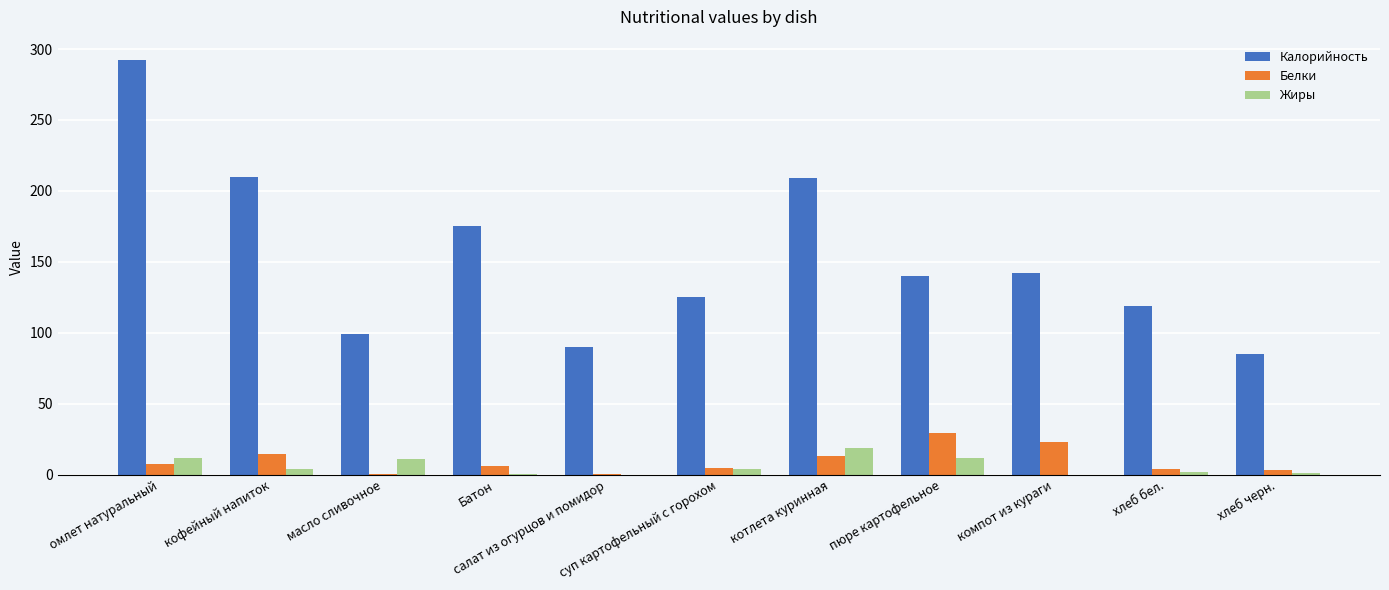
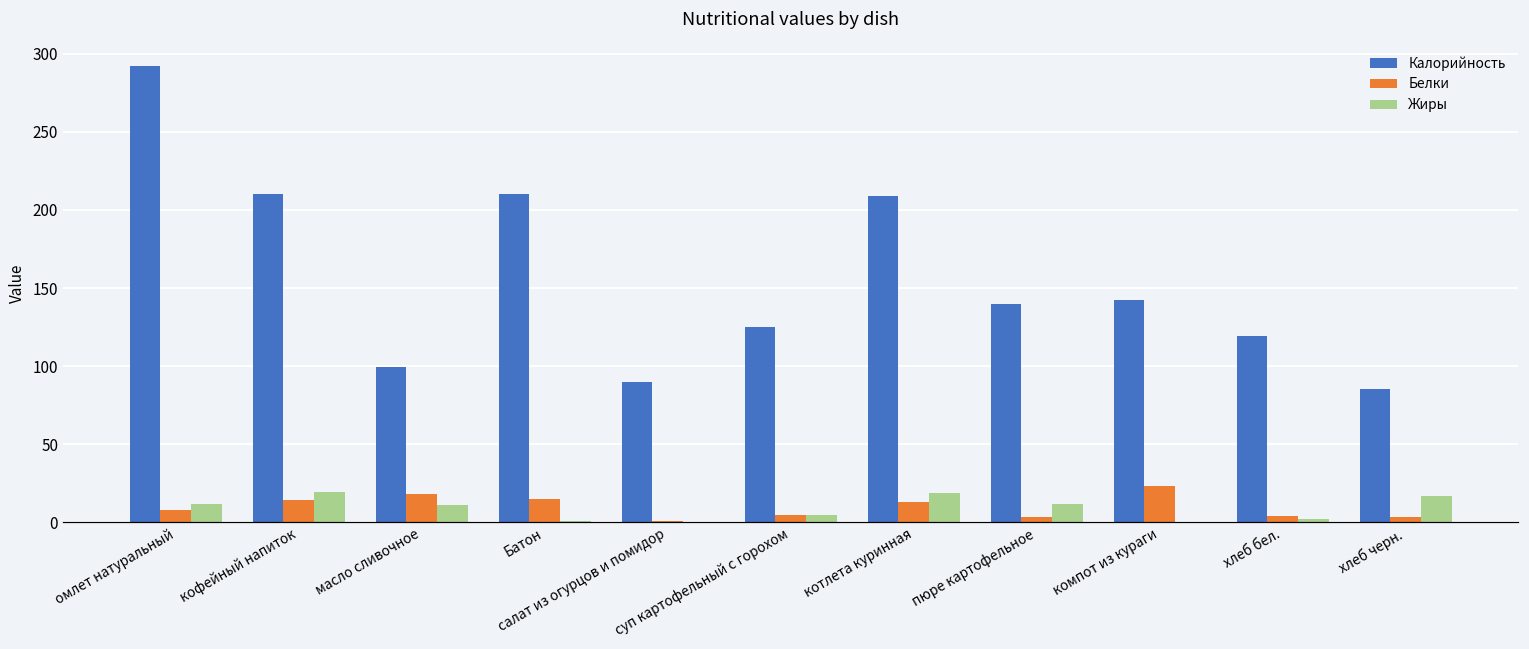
Жиры, кофейный напиток: 4 -> 19
Белки, масло сливочное: 0 -> 18
Калорийность, Батон: 175 -> 210
Белки, Батон: 6 -> 15
Белки, пюре картофельное: 29 -> 3
Жиры, хлеб черн.: 1 -> 17
